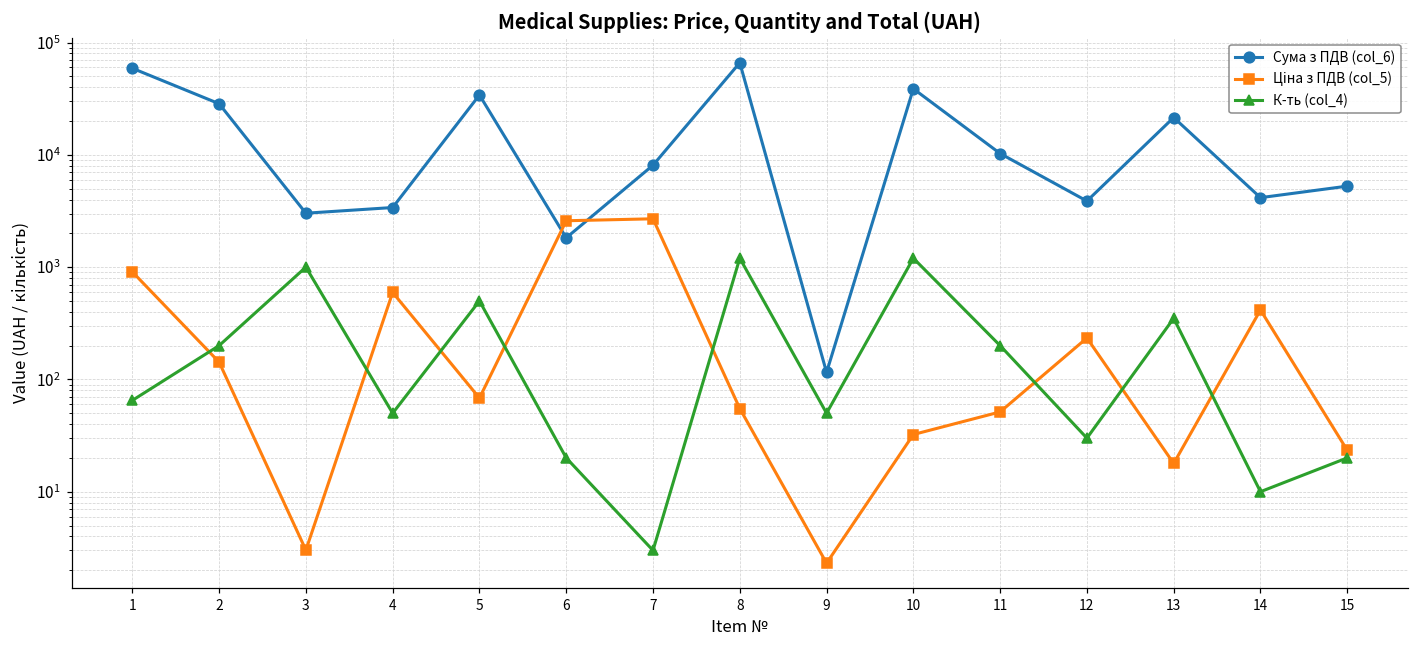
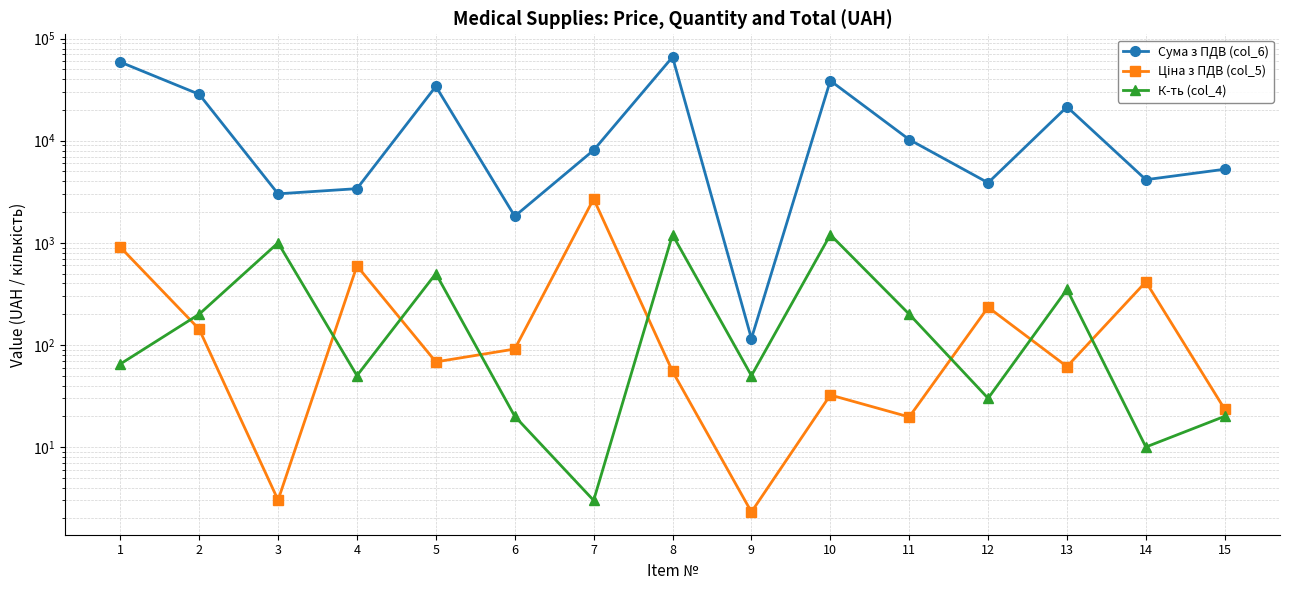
Ціна з ПДВ (col_5), 6: 2600 -> 90
Ціна з ПДВ (col_5), 11: 50 -> 20
Ціна з ПДВ (col_5), 13: 18 -> 60
